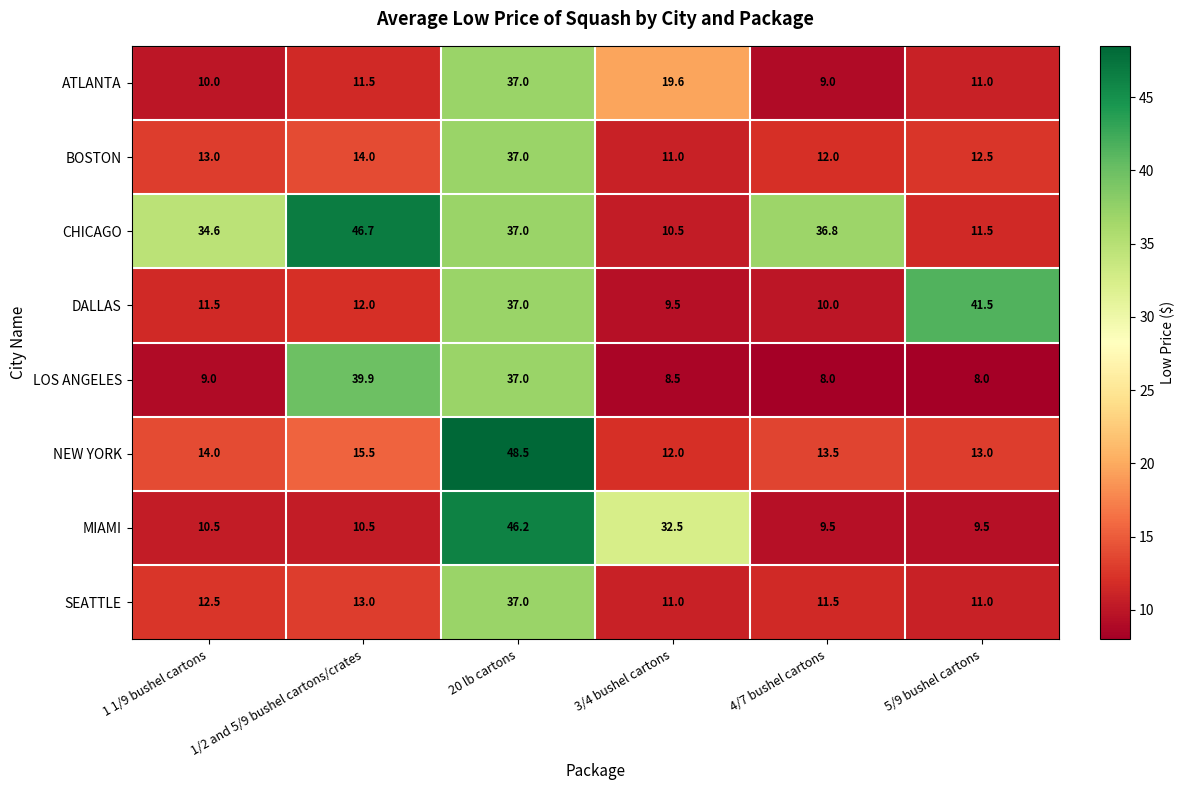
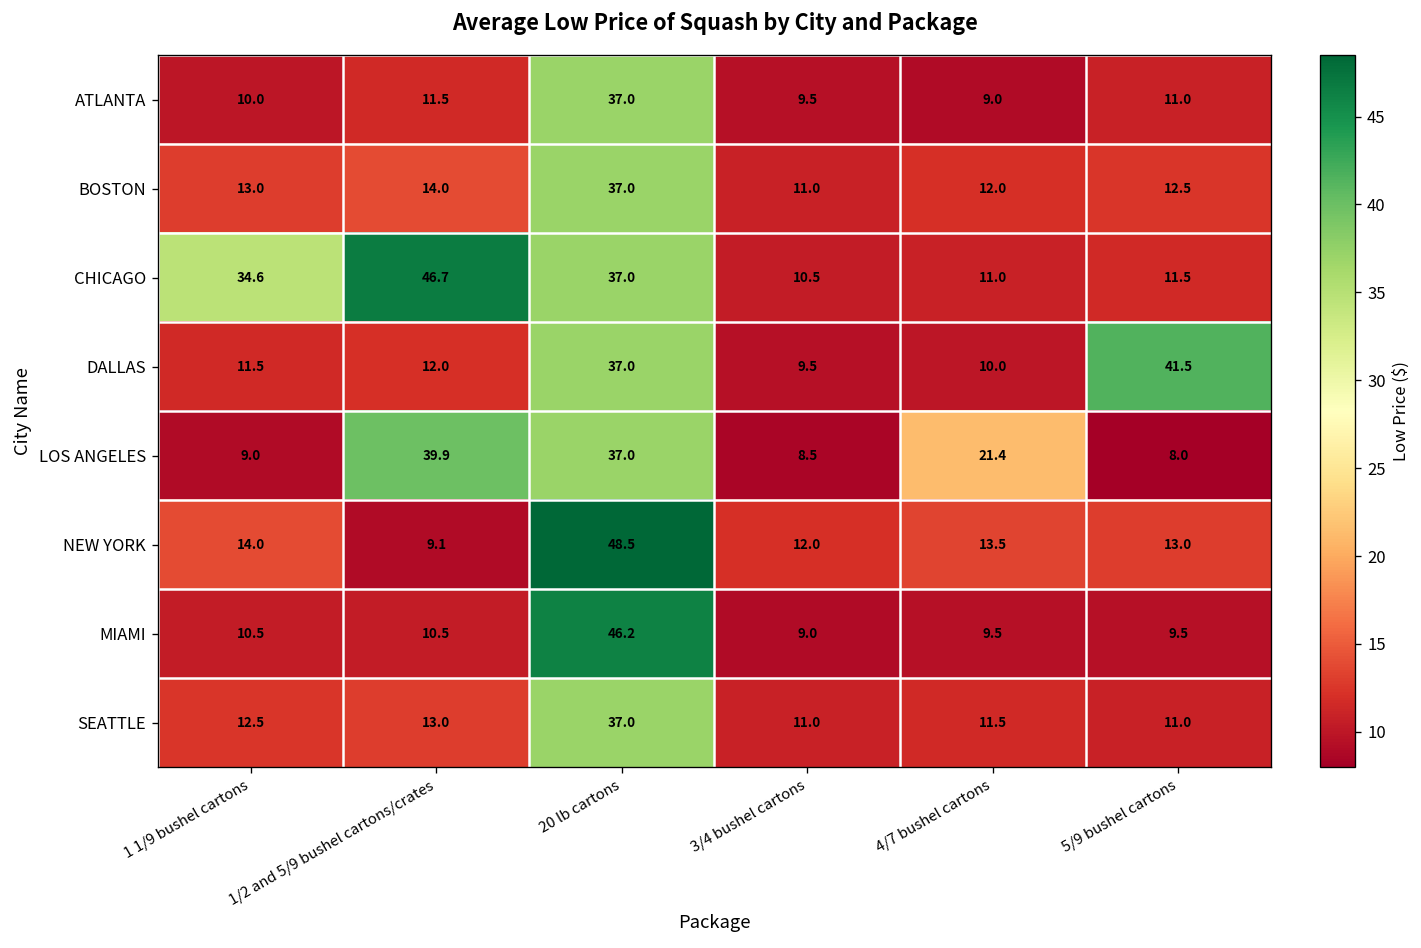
ATLANTA, 3/4 bushel cartons: 19.6 -> 9.5
CHICAGO, 4/7 bushel cartons: 36.8 -> 11.0
LOS ANGELES, 4/7 bushel cartons: 8.0 -> 21.4
NEW YORK, 1/2 and 5/9 bushel cartons/crates: 15.5 -> 9.1
MIAMI, 3/4 bushel cartons: 32.5 -> 9.0
